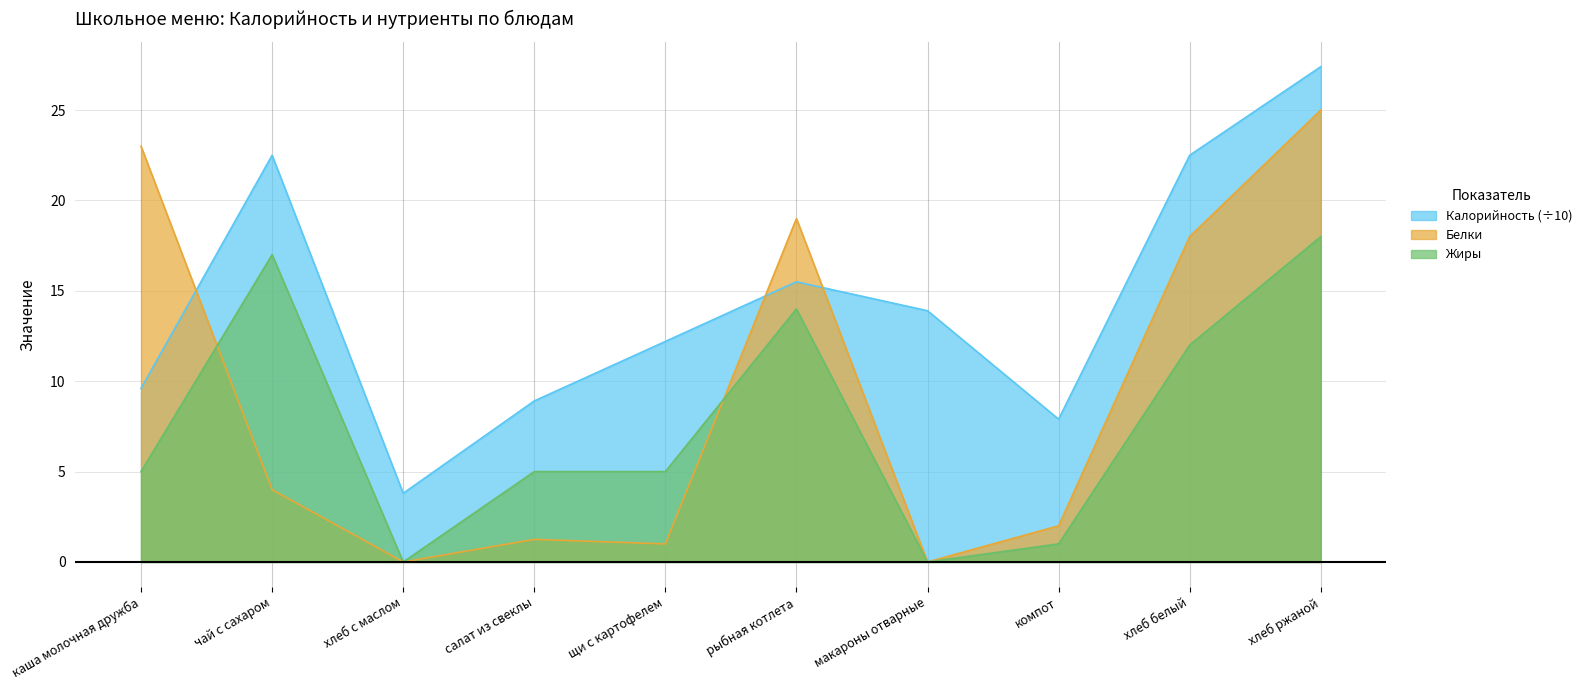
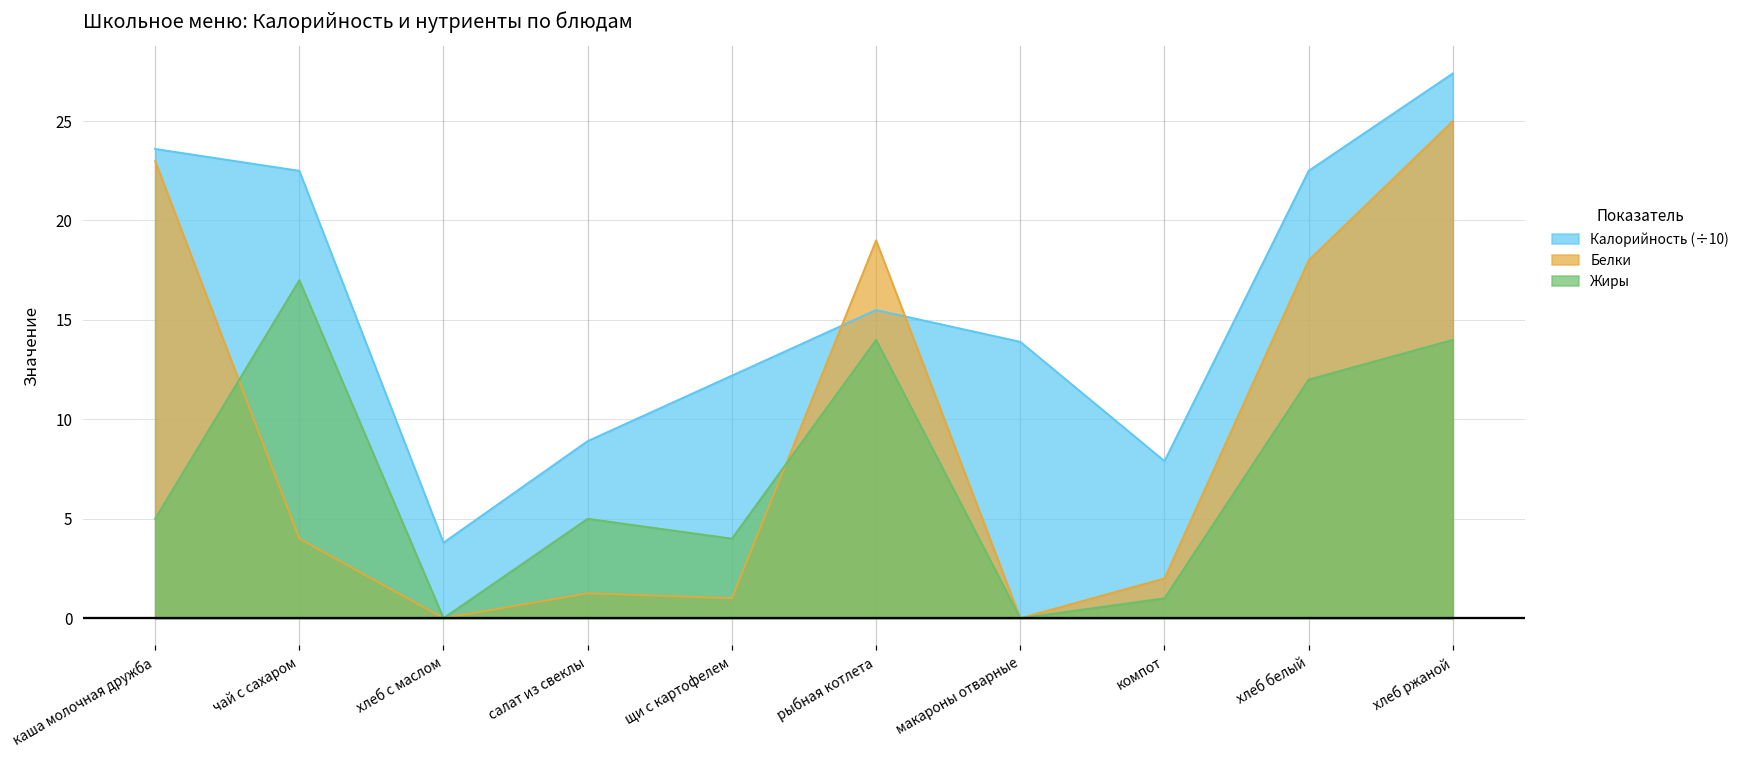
Калорийность (÷10), каша молочная дружба: 9.6 -> 23.6
Жиры, щи с картофелем: 5 -> 4
Жиры, хлеб ржаной: 18 -> 14
